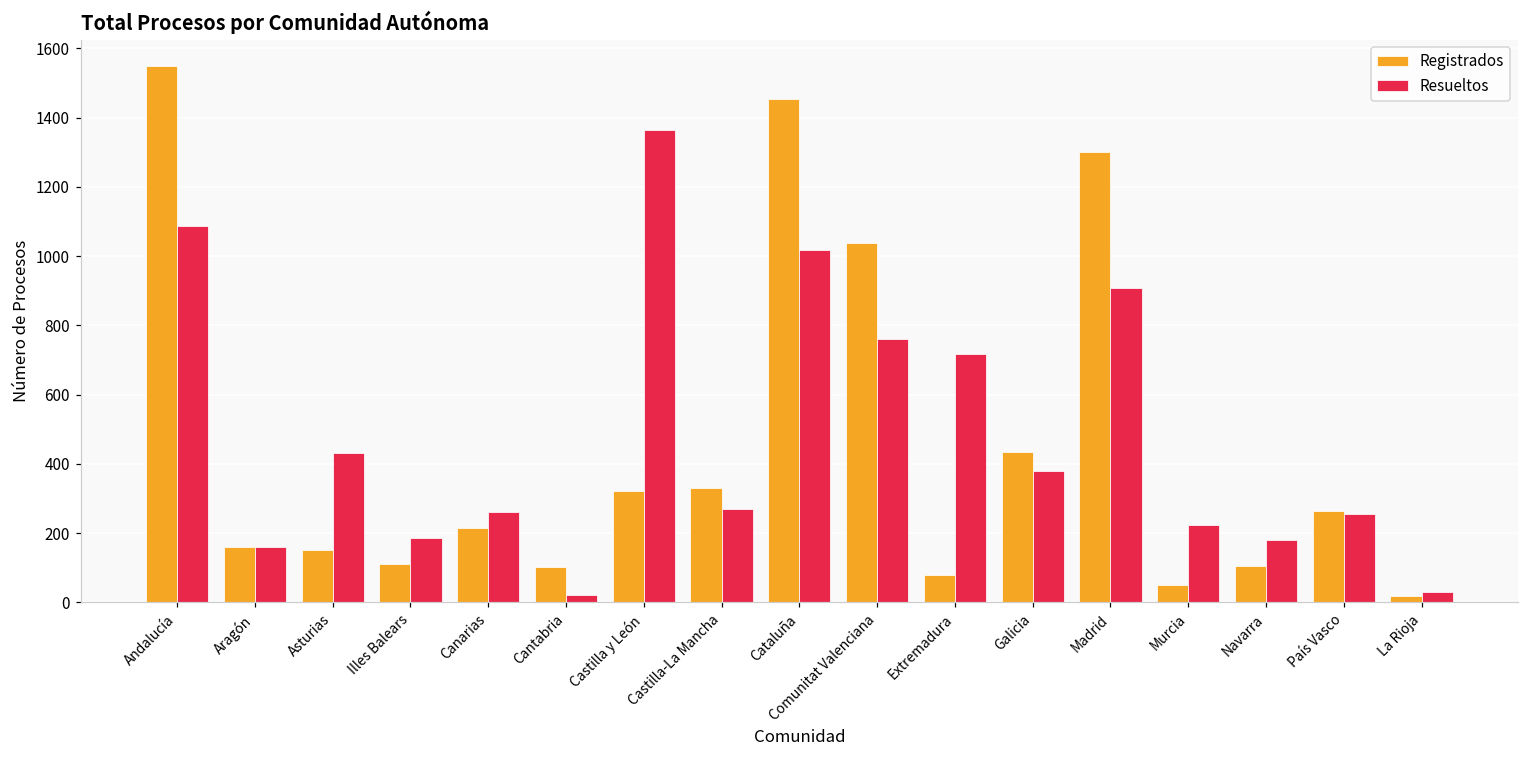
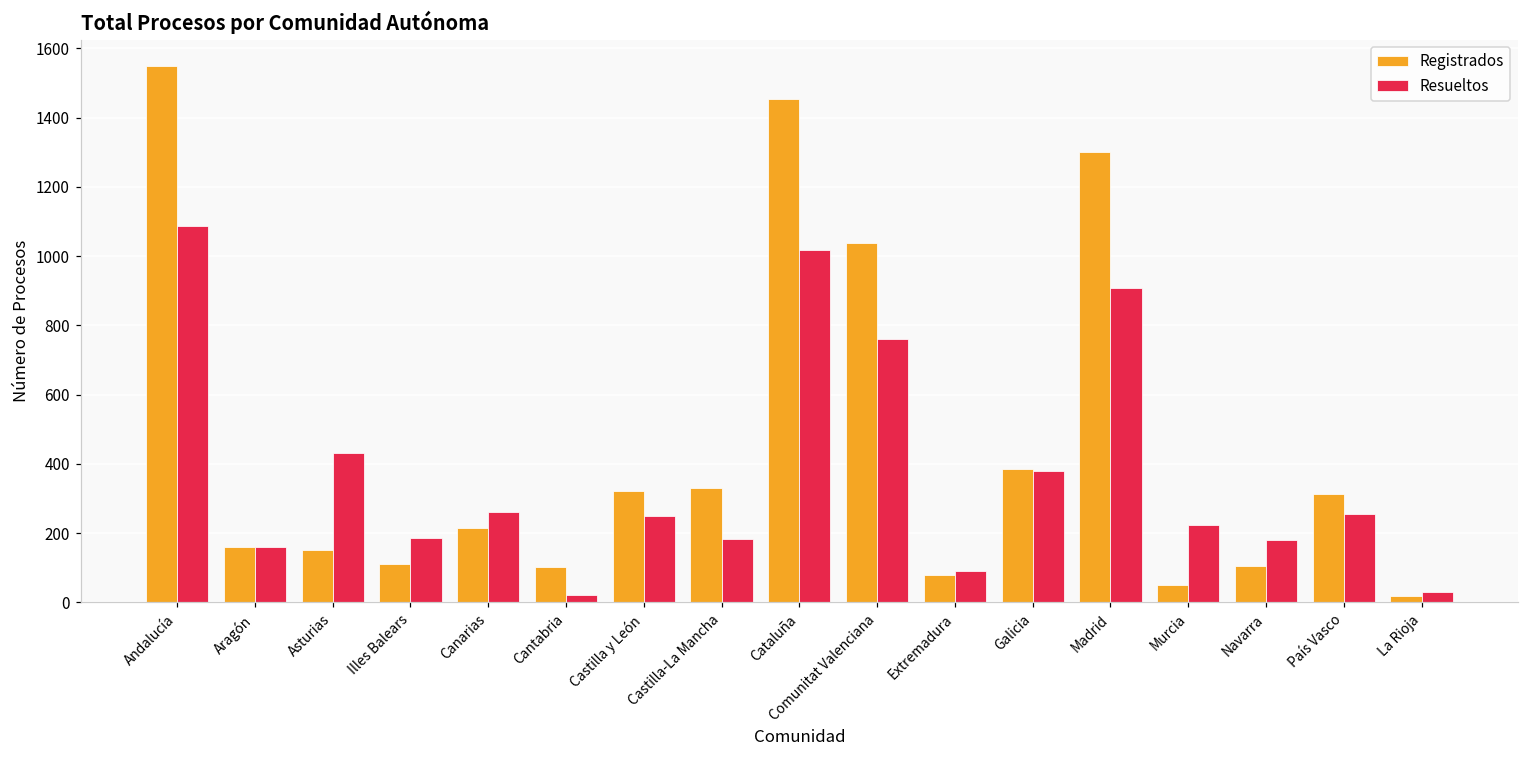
Resueltos, Castilla y León: 1360 -> 250
Resueltos, Castilla-La Mancha: 270 -> 180
Resueltos, Extremadura: 720 -> 90
Registrados, Galicia: 440 -> 390
Registrados, País Vasco: 270 -> 310
